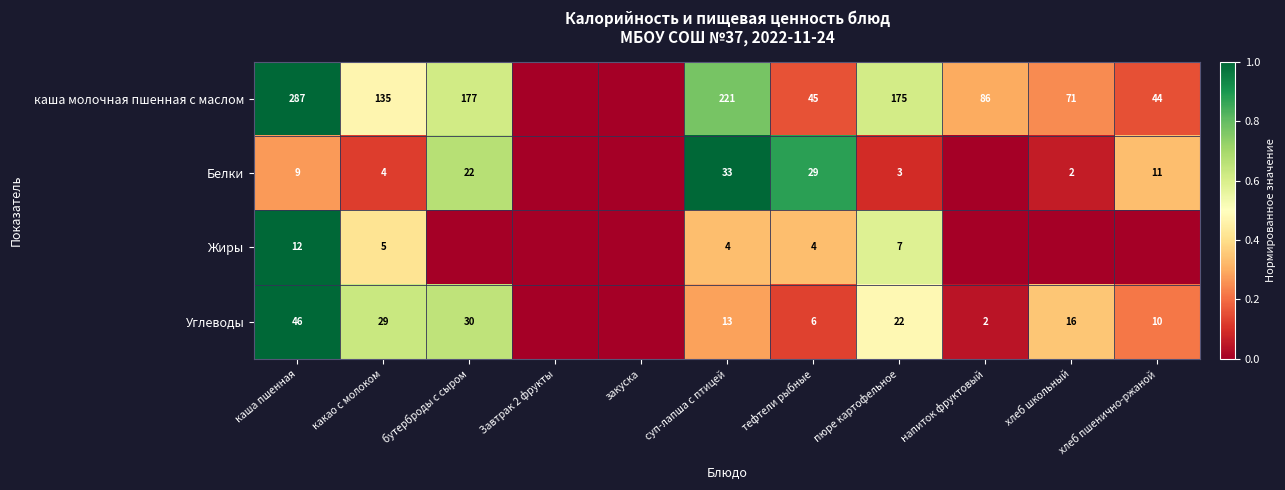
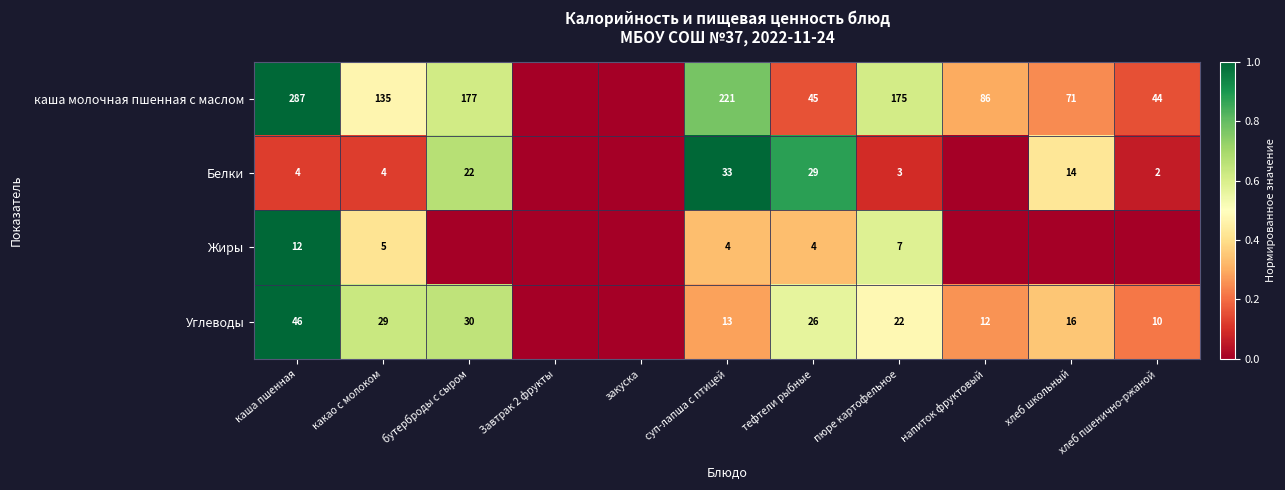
Белки, каша пшенная: 9 -> 4
Белки, хлеб школьный: 2 -> 14
Белки, хлеб пшенично-ржаной: 11 -> 2
Углеводы, тефтели рыбные: 6 -> 26
Углеводы, напиток фруктовый: 2 -> 12
